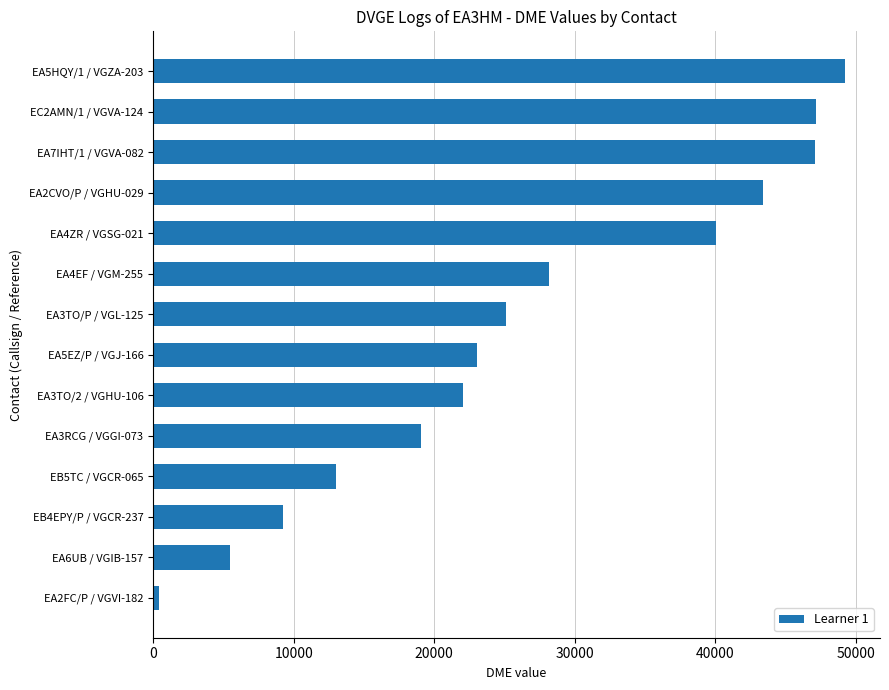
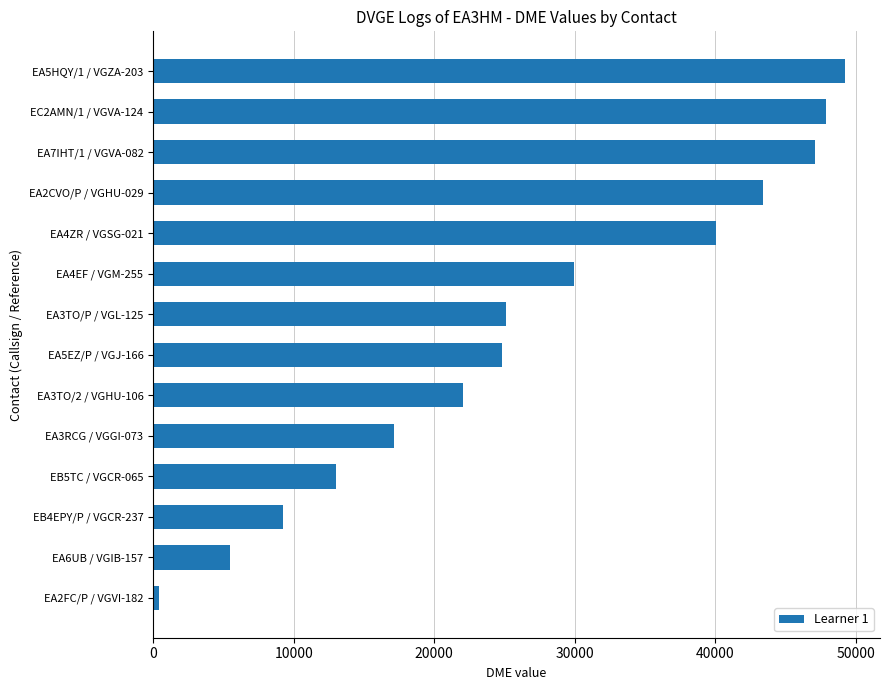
EC2AMN/1 / VGVA-124: 47200 -> 47900
EA4EF / VGM-255: 28200 -> 30000
EA5EZ/P / VGJ-166: 23100 -> 24800
EA3RCG / VGGI-073: 19100 -> 17100
